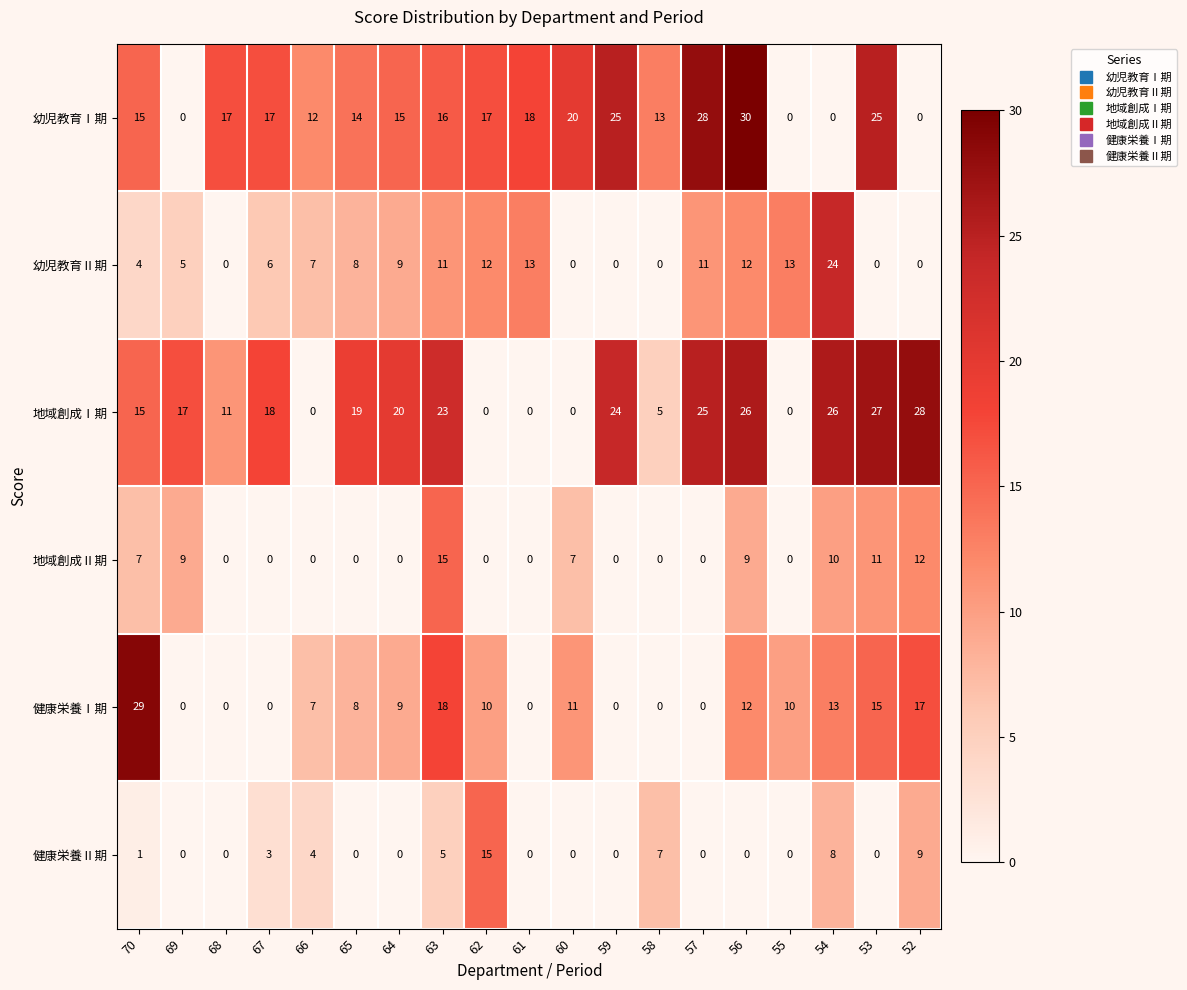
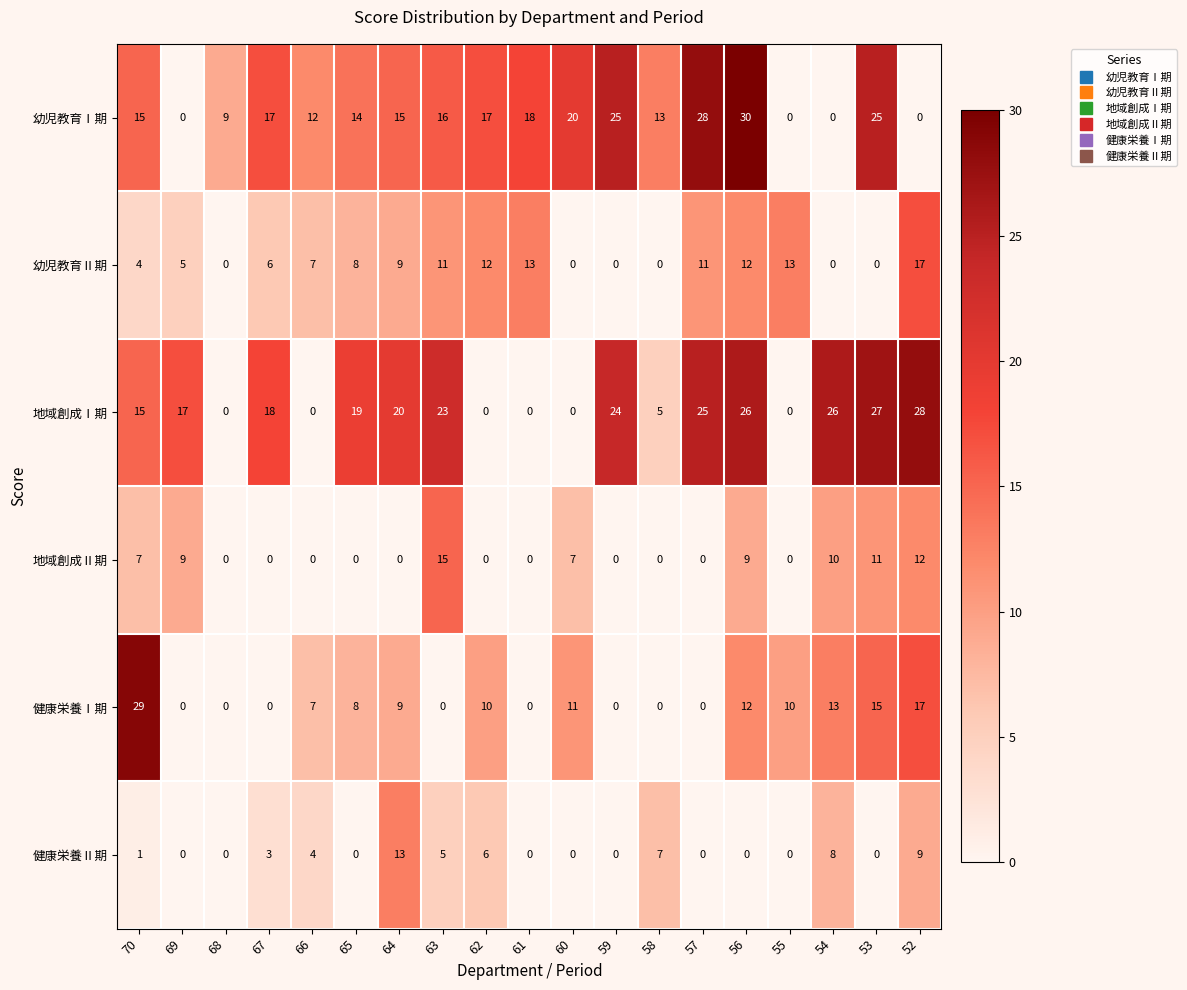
幼児教育Ⅰ期, 68: 17 -> 9
幼児教育Ⅱ期, 54: 24 -> 0
幼児教育Ⅱ期, 52: 0 -> 17
地域創成Ⅰ期, 68: 11 -> 0
健康栄養Ⅰ期, 63: 18 -> 0
健康栄養Ⅱ期, 64: 0 -> 13
健康栄養Ⅱ期, 62: 15 -> 6
